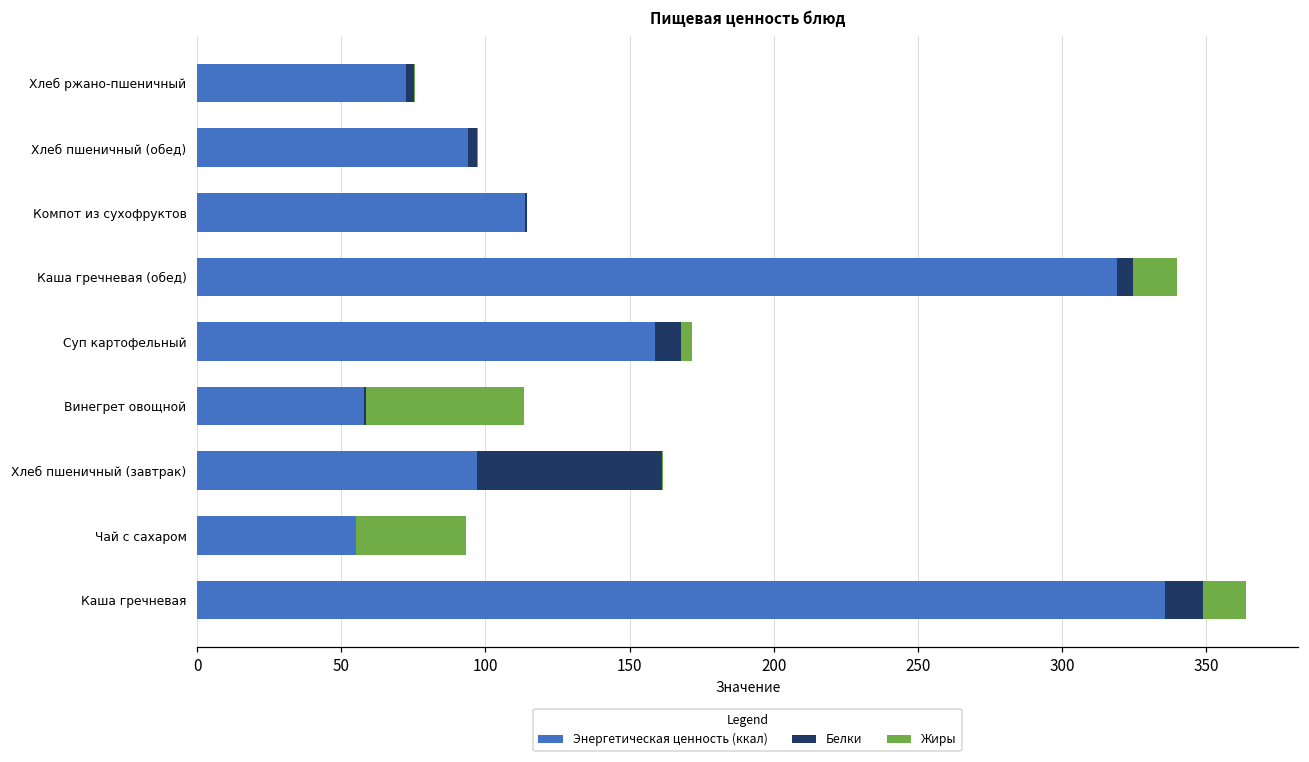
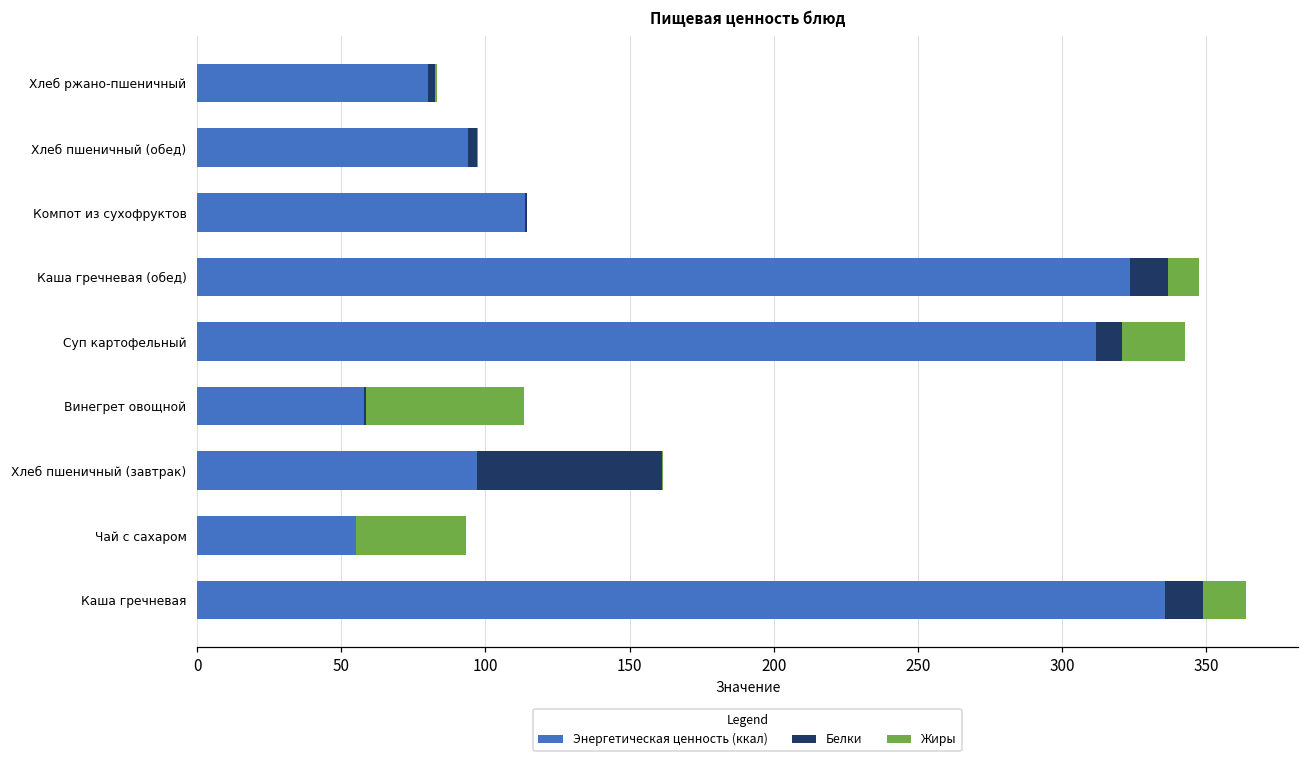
Энергетическая ценность (ккал), Хлеб ржано-пшеничный: 72 -> 80
Энергетическая ценность (ккал), Каша гречневая (обед): 319 -> 324
Белки, Каша гречневая (обед): 5 -> 13
Жиры, Каша гречневая (обед): 15 -> 11
Энергетическая ценность (ккал), Суп картофельный: 159 -> 312
Жиры, Суп картофельный: 4 -> 22
